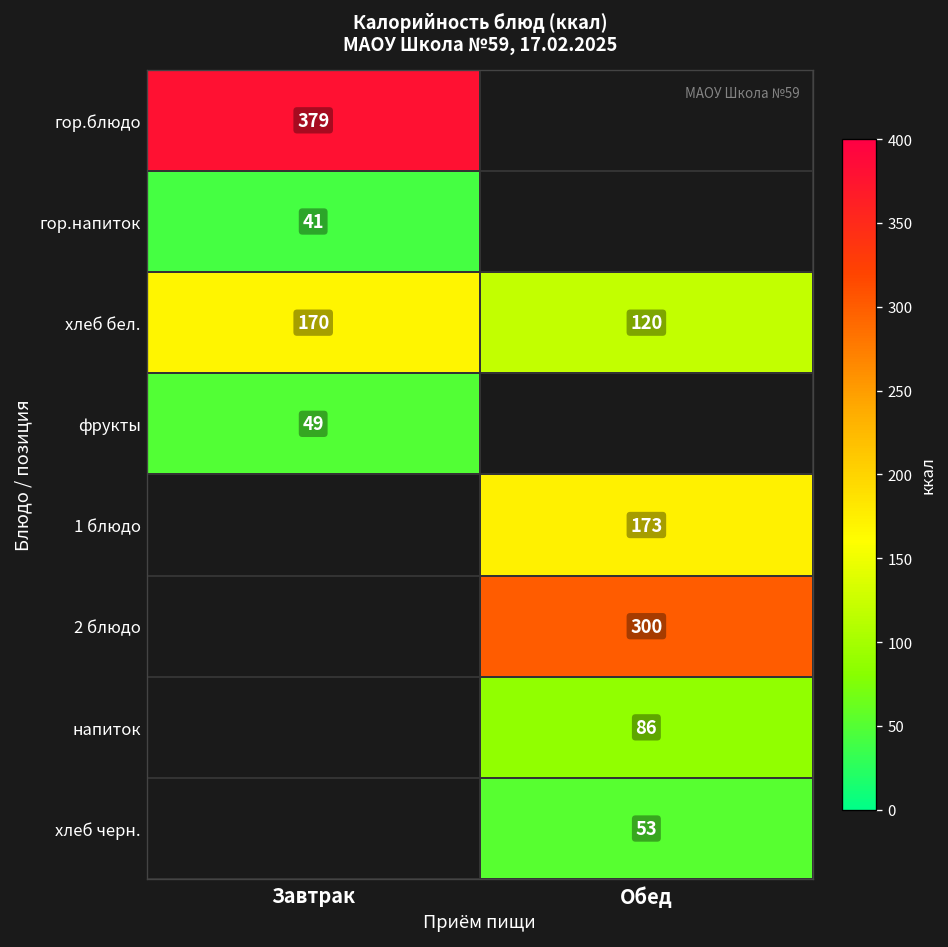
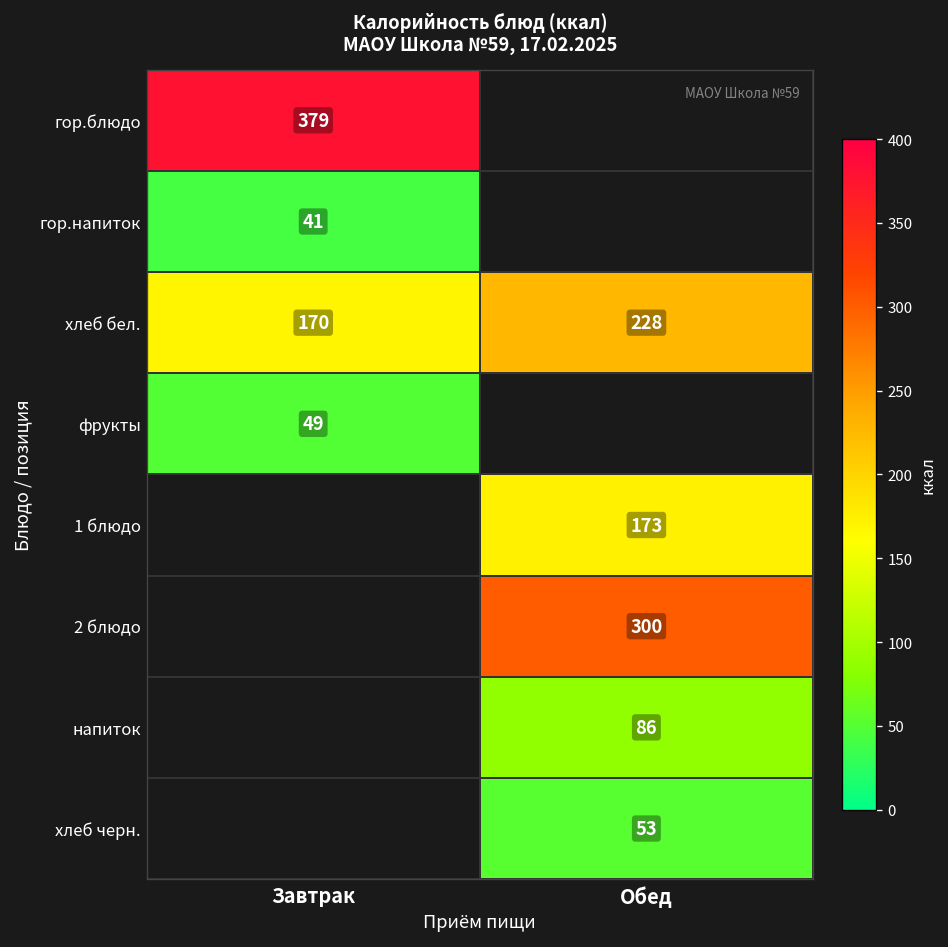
хлеб бел., Обед: 120 -> 228
